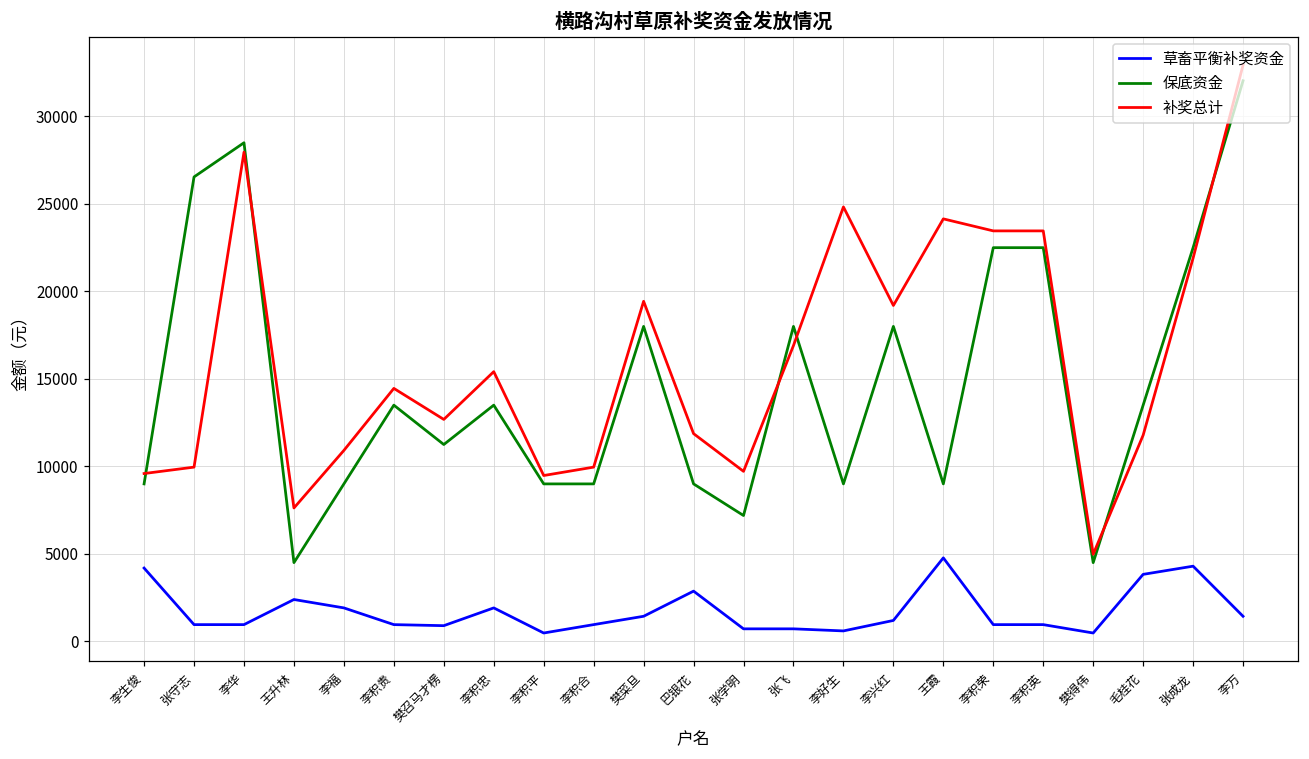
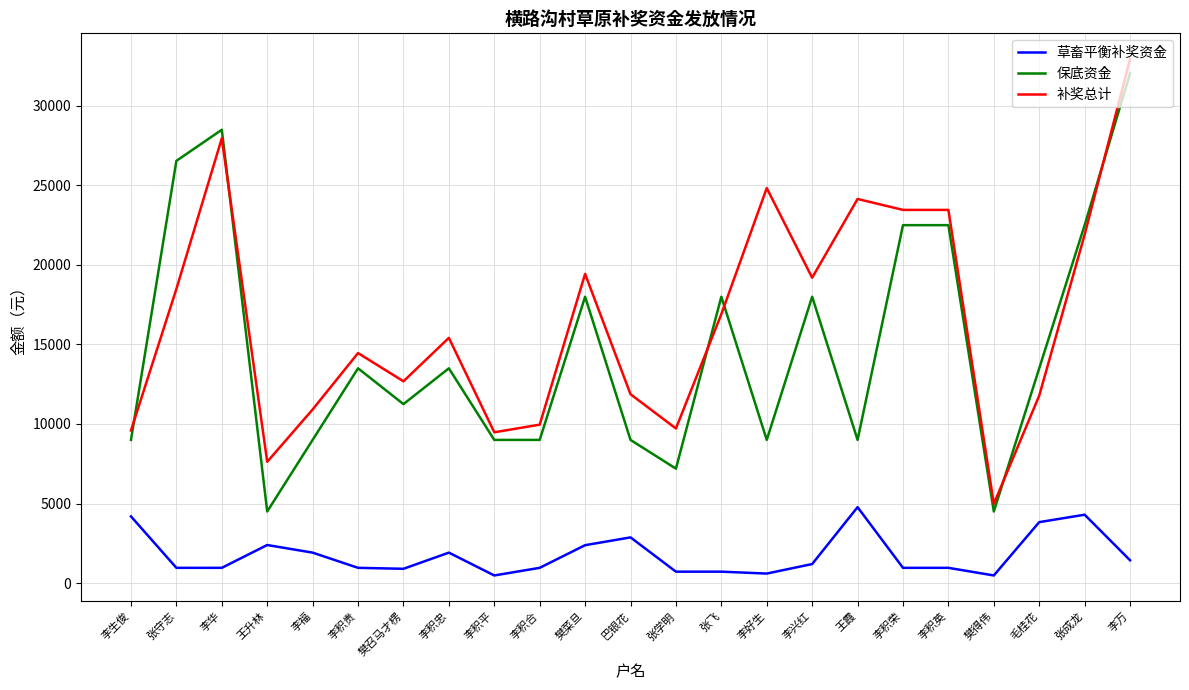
补奖总计, 张守志: 10000 -> 18500
草畜平衡补奖资金, 樊菜旦: 1400 -> 2400
